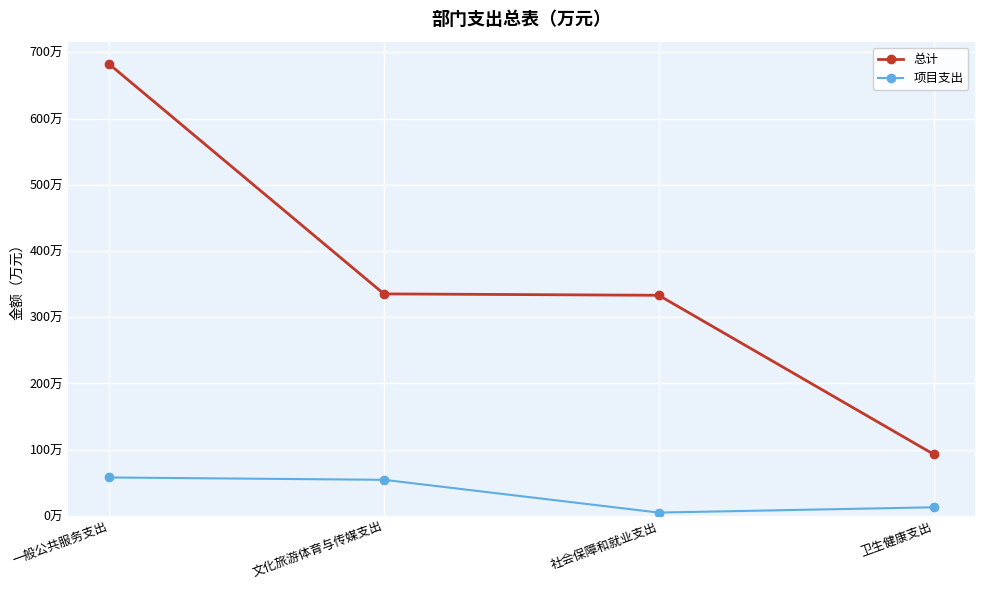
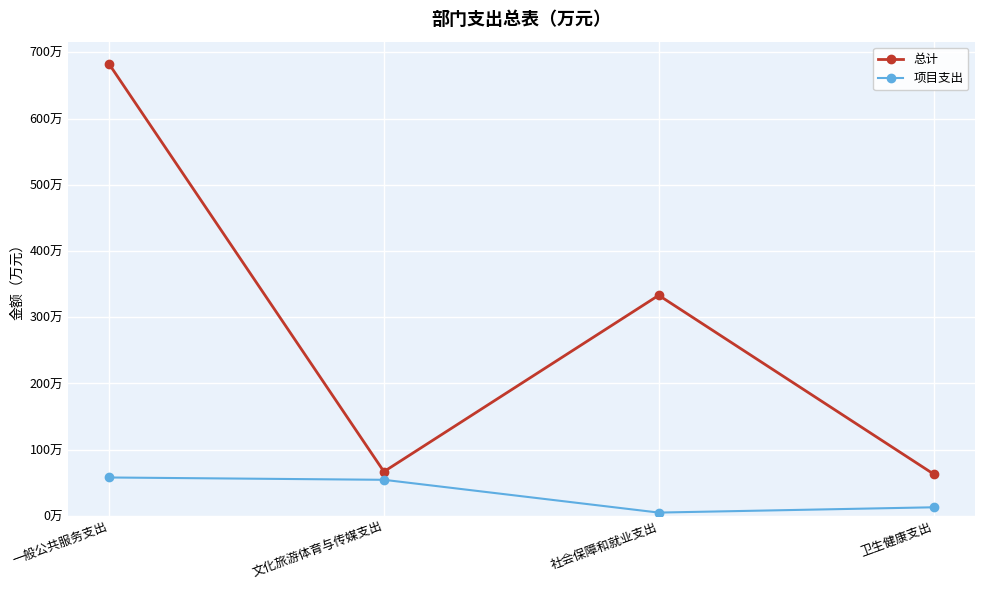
总计, 文化旅游体育与传媒支出: 340万 -> 70万
总计, 卫生健康支出: 90万 -> 60万
